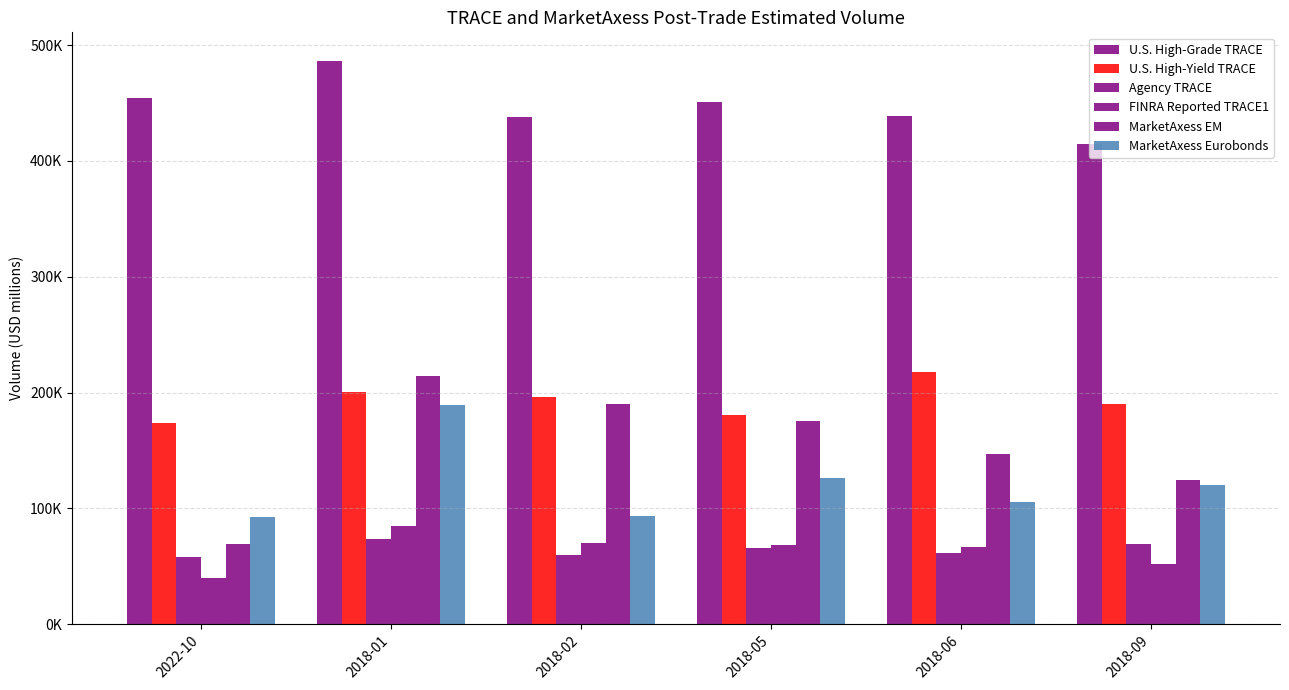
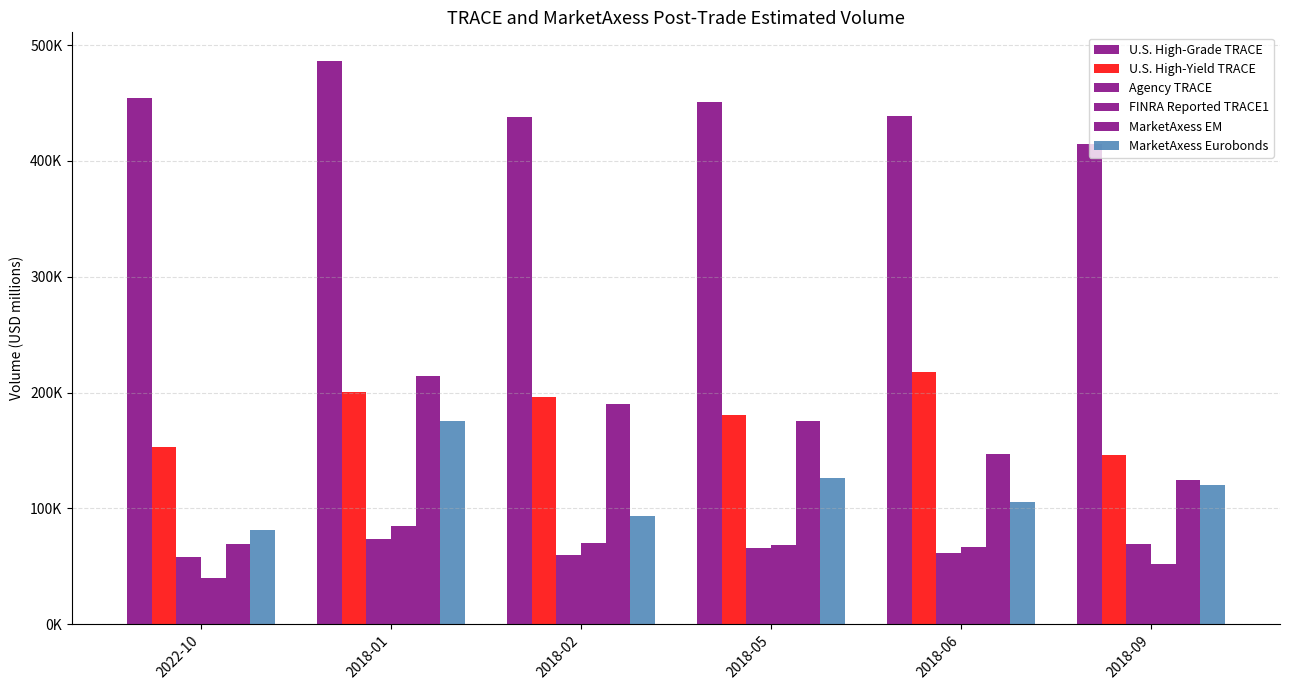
U.S. High-Yield TRACE, 2022-10: 174000 -> 153000
MarketAxess Eurobonds, 2022-10: 92000 -> 81000
MarketAxess Eurobonds, 2018-01: 189000 -> 175000
U.S. High-Yield TRACE, 2018-09: 190000 -> 146000
